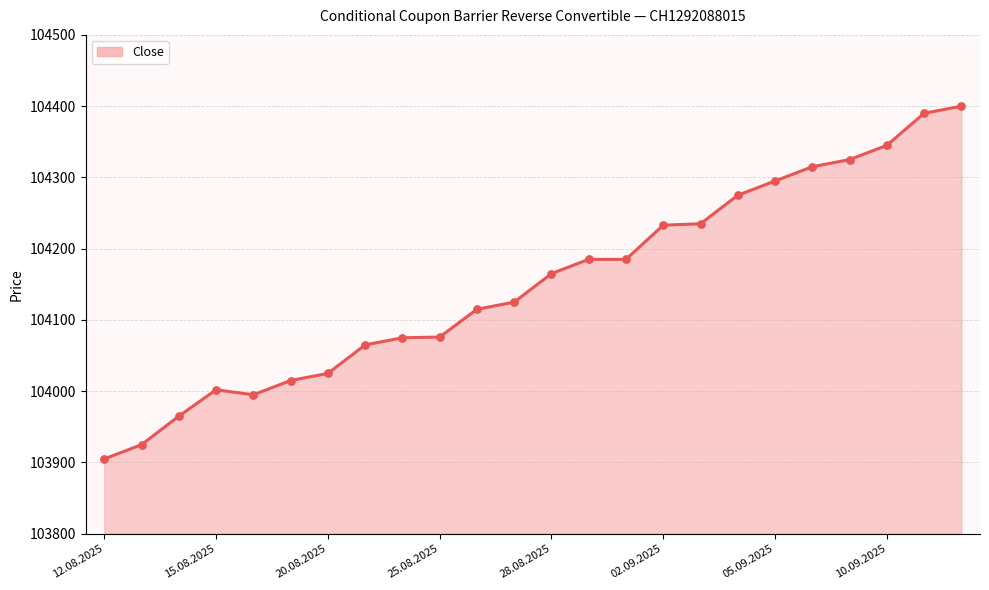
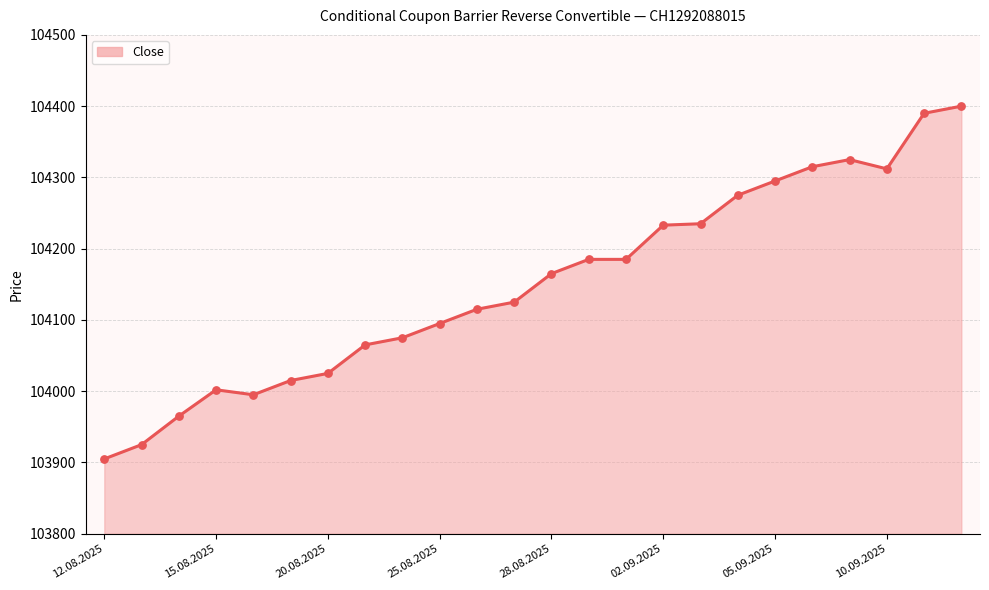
25.08.2025: 104080 -> 104100
10.09.2025: 104350 -> 104310
